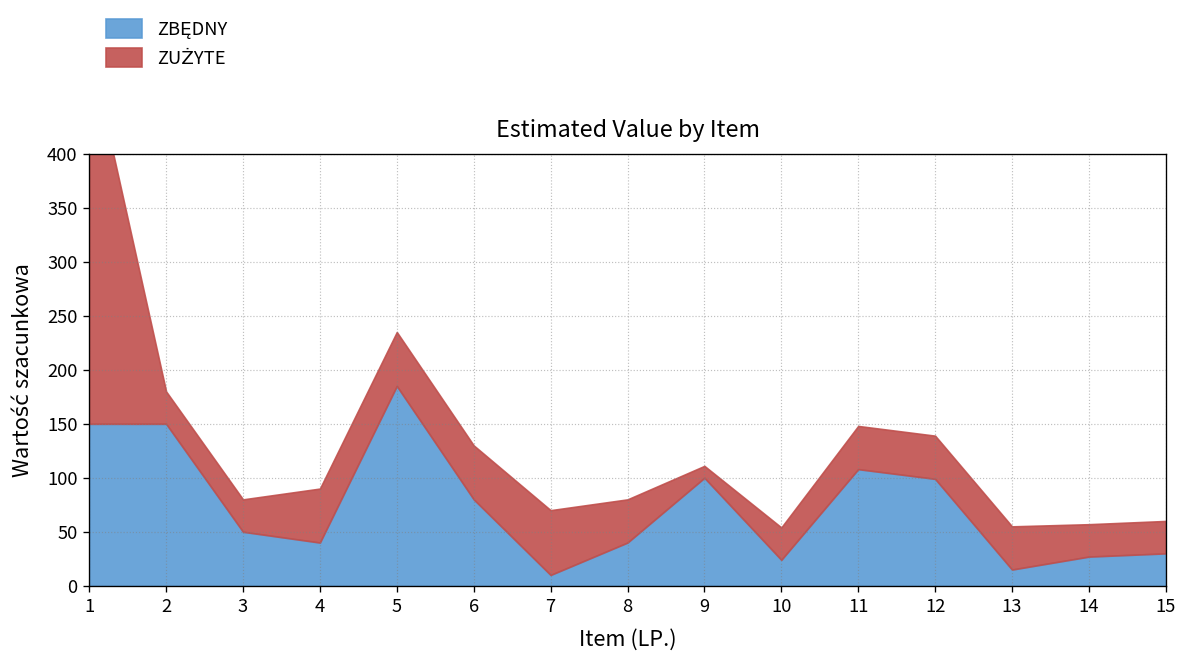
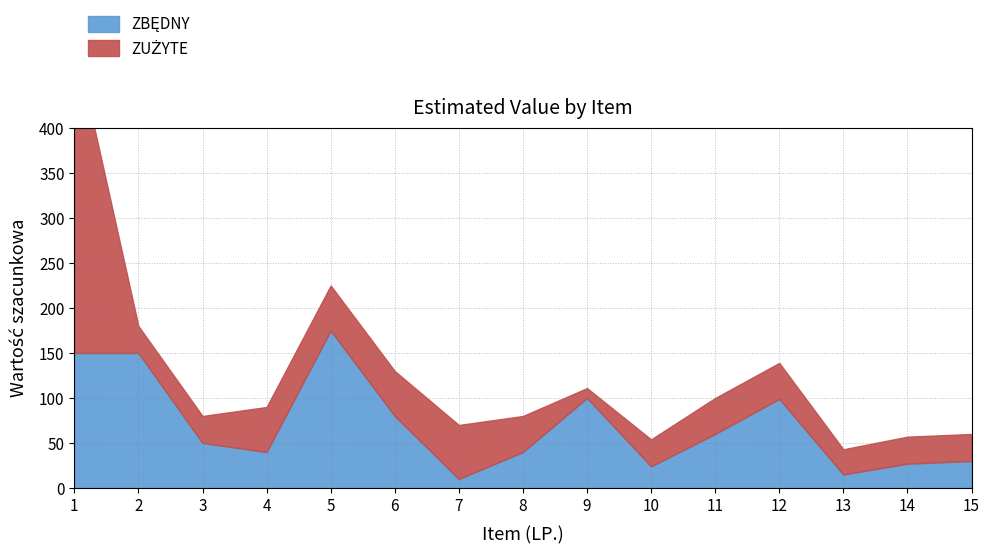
ZBĘDNY, 5: 190 -> 180
ZBĘDNY, 11: 110 -> 60
ZUŻYTE, 13: 40 -> 30
